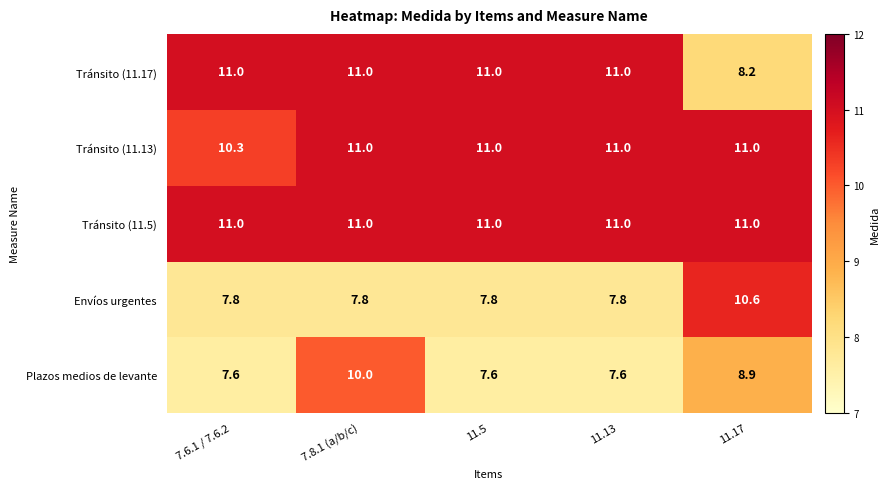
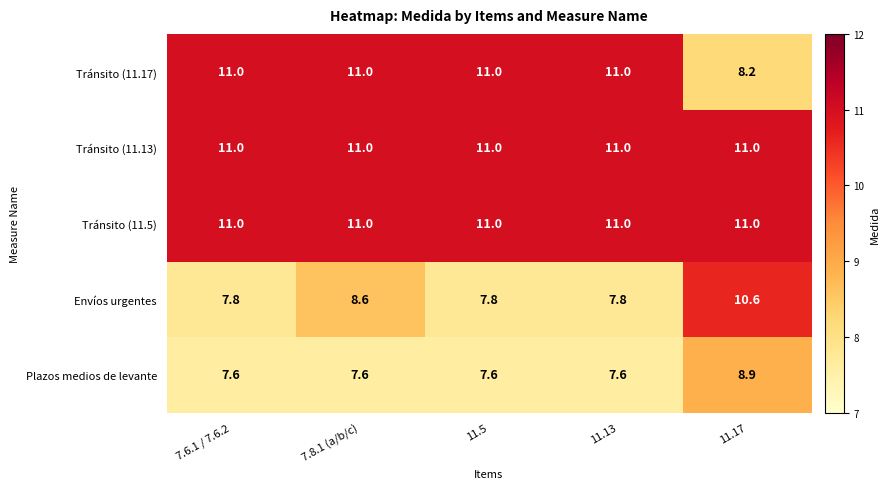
Tránsito (11.13), 7.6.1 / 7.6.2: 10.3 -> 11.0
Envíos urgentes, 7.8.1 (a/b/c): 7.8 -> 8.6
Plazos medios de levante, 7.8.1 (a/b/c): 10.0 -> 7.6
